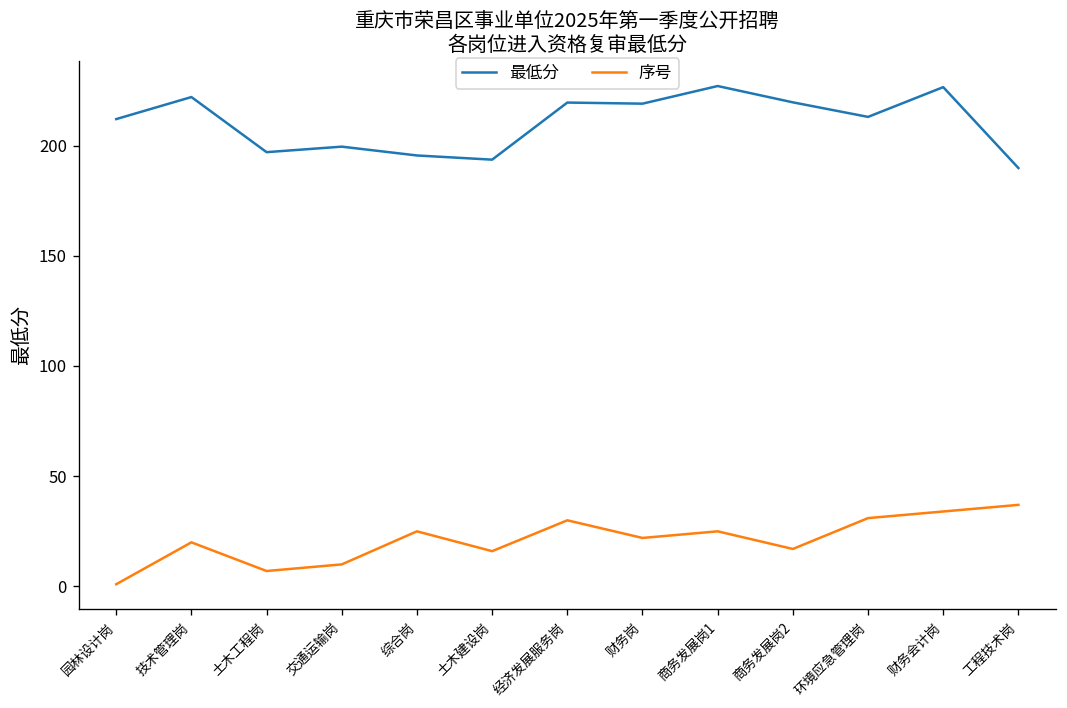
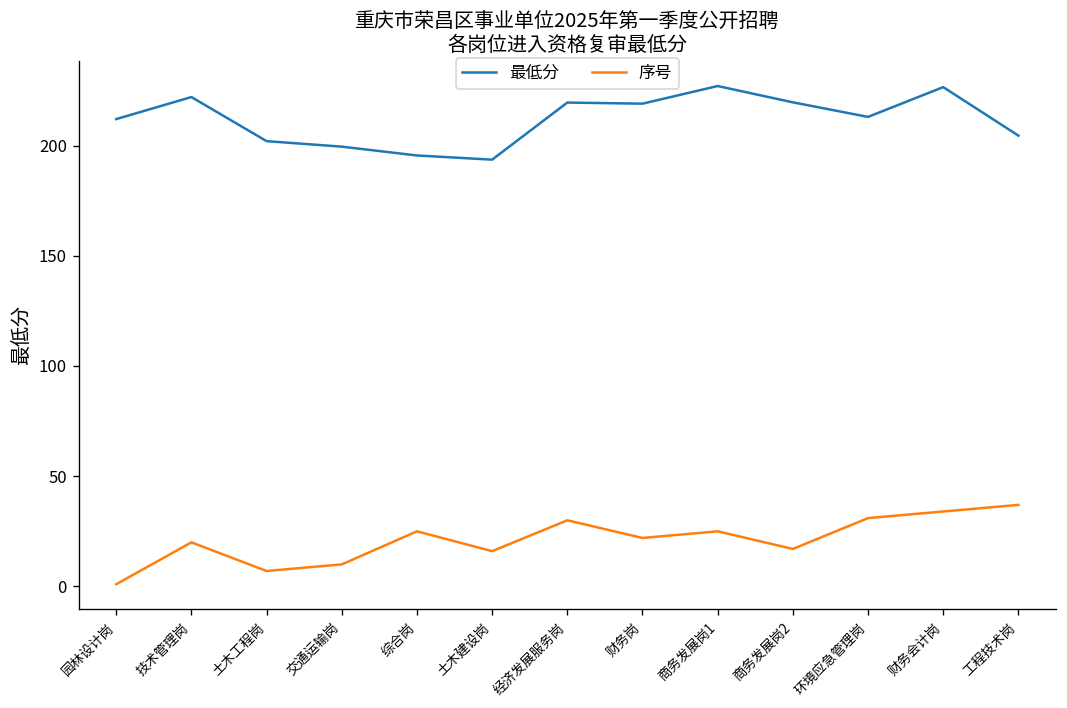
最低分, 土木工程岗: 197 -> 202
最低分, 工程技术岗: 190 -> 205
